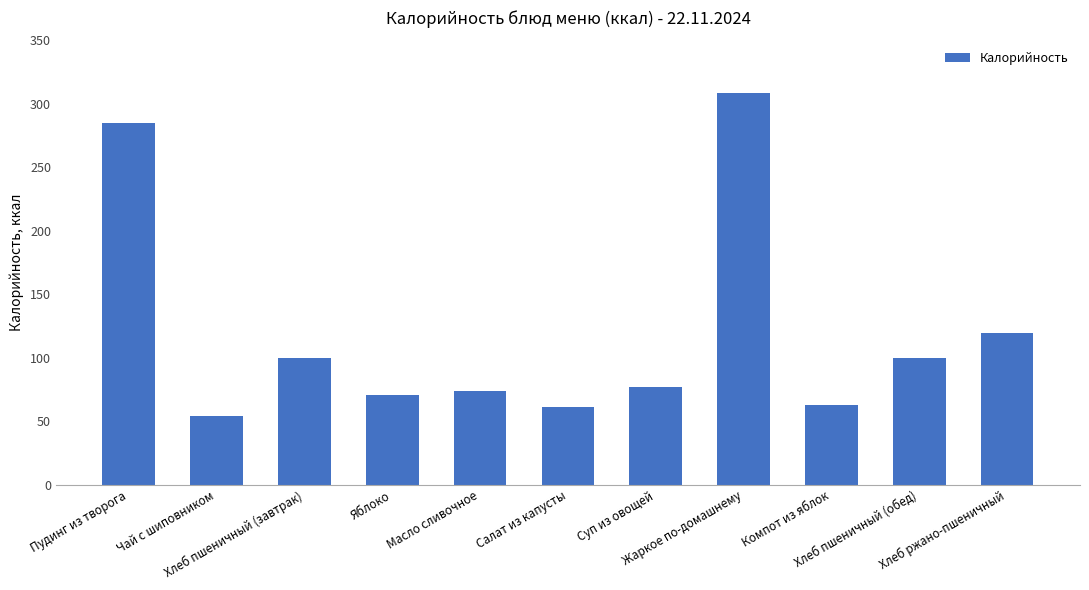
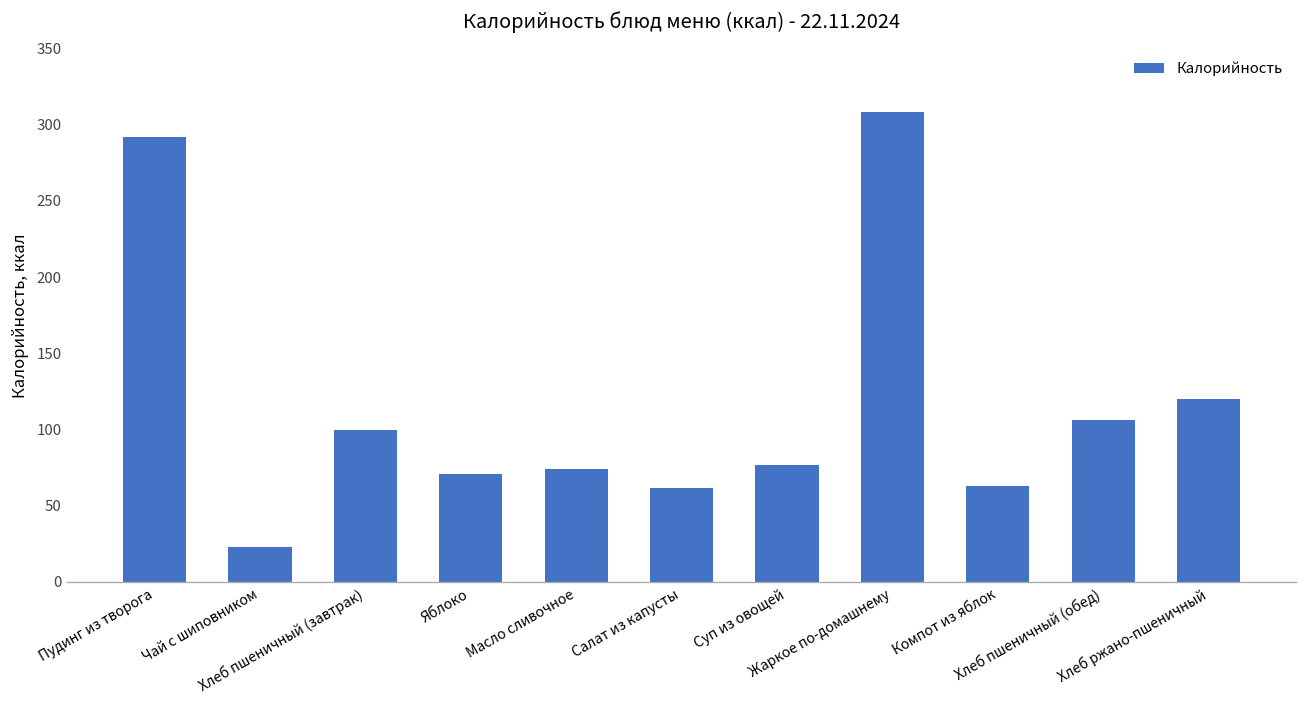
Пудинг из творога: 285 -> 292
Чай с шиповником: 54 -> 23
Хлеб пшеничный (обед): 100 -> 106
